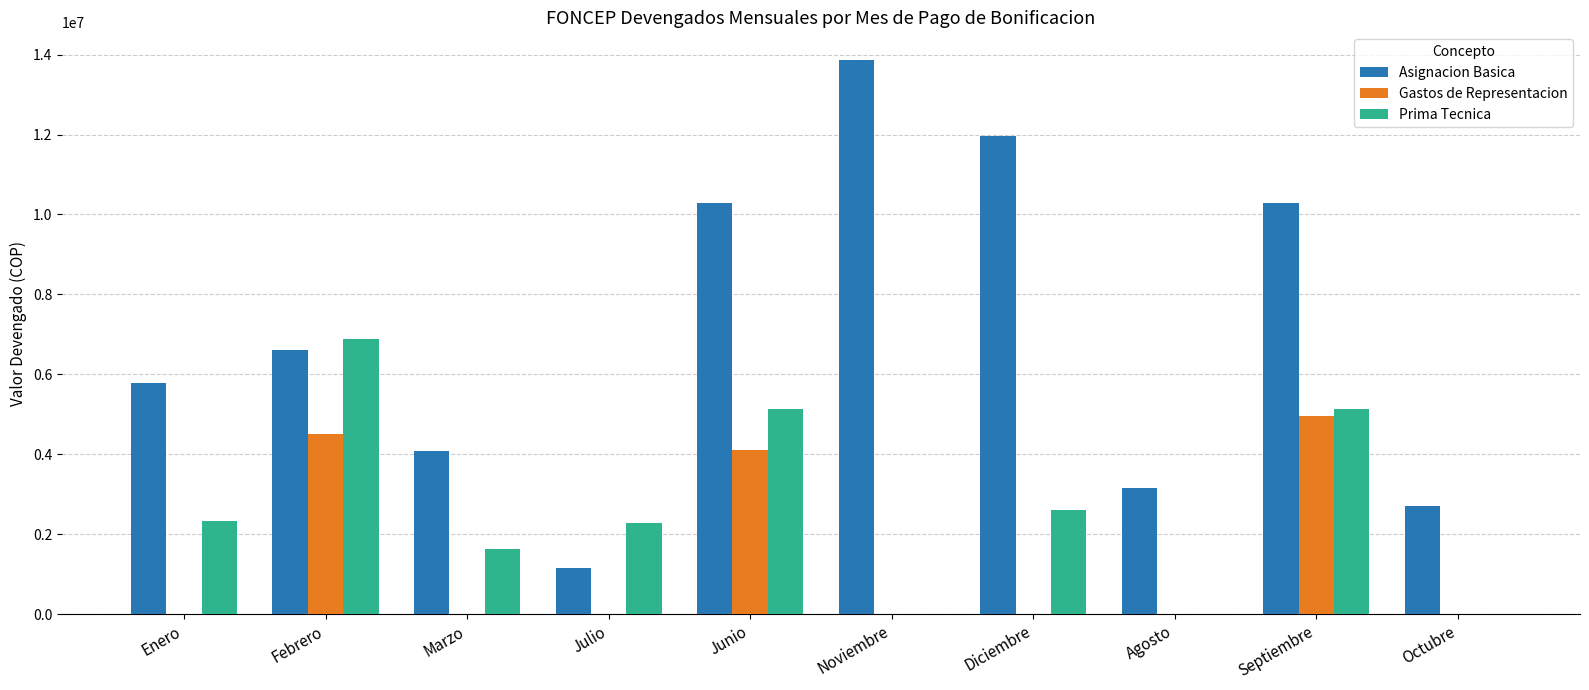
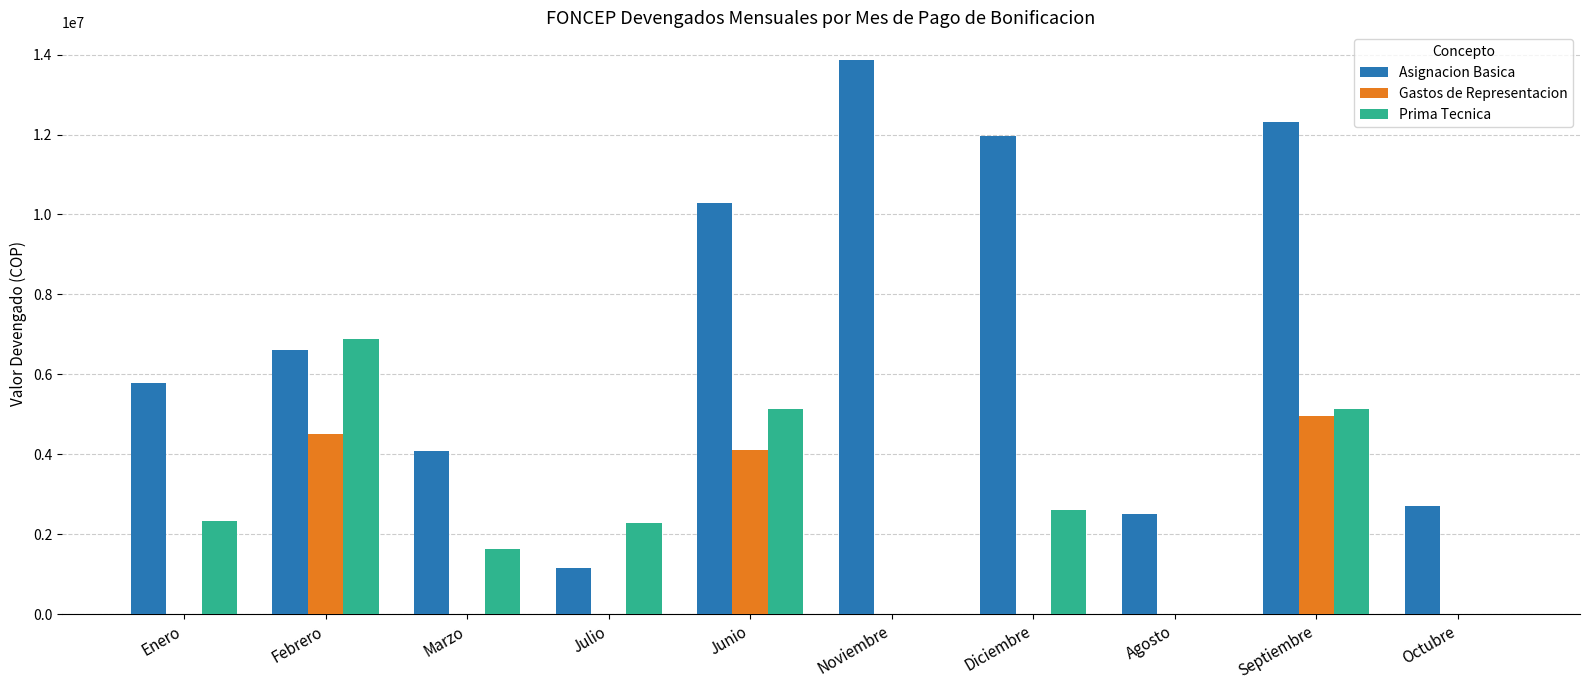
Asignacion Basica, Agosto: 3200000 -> 2500000
Asignacion Basica, Septiembre: 10300000 -> 12300000
